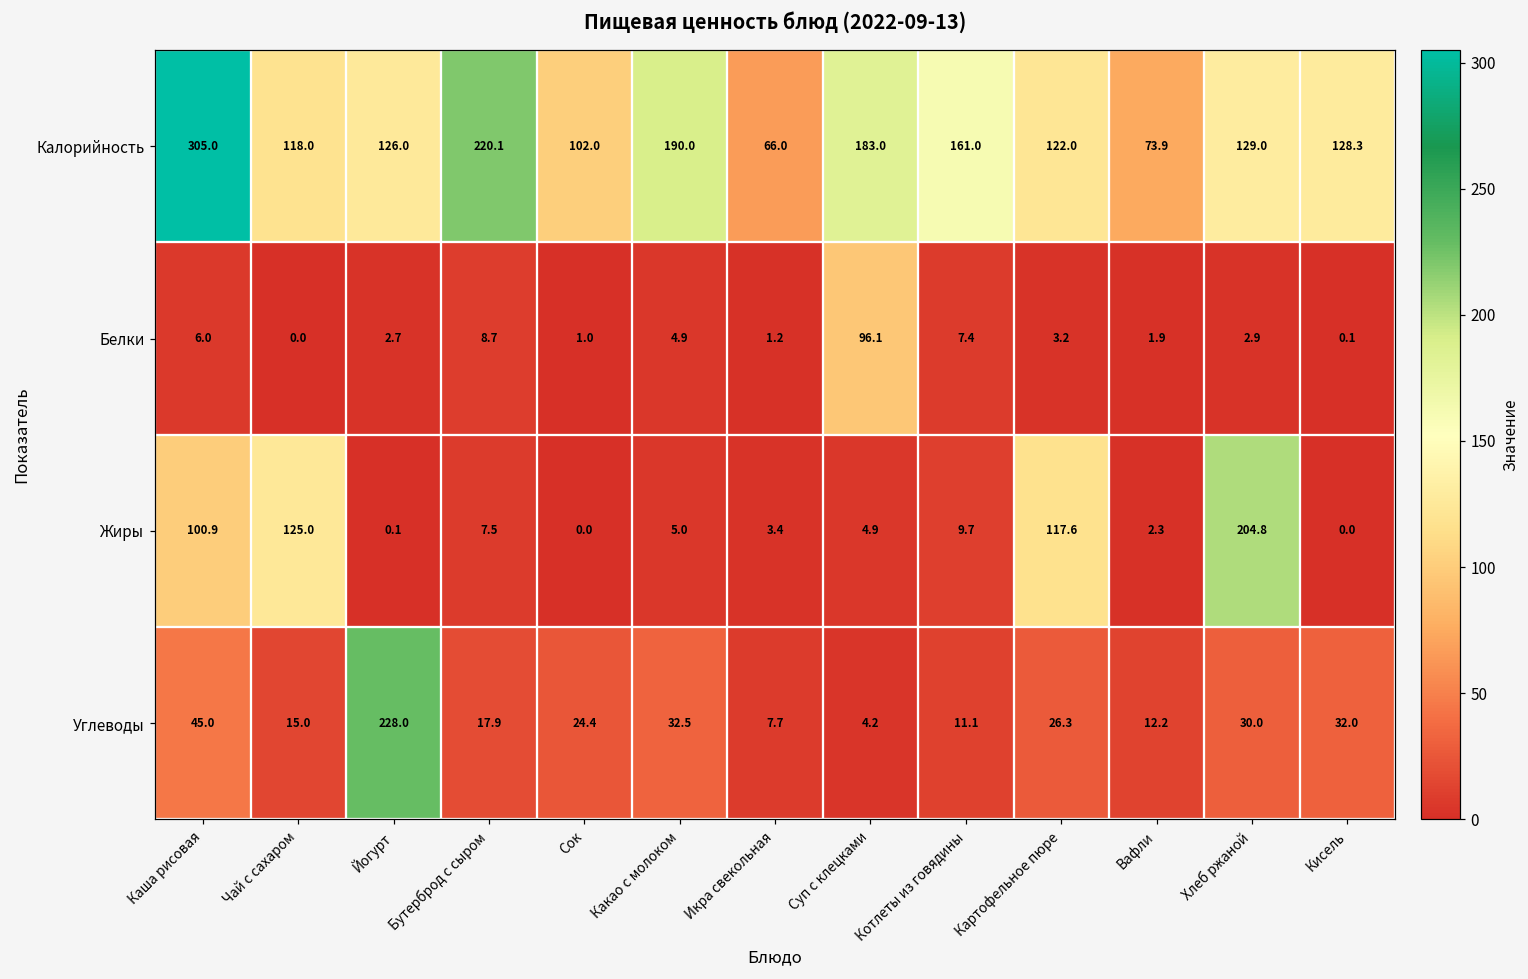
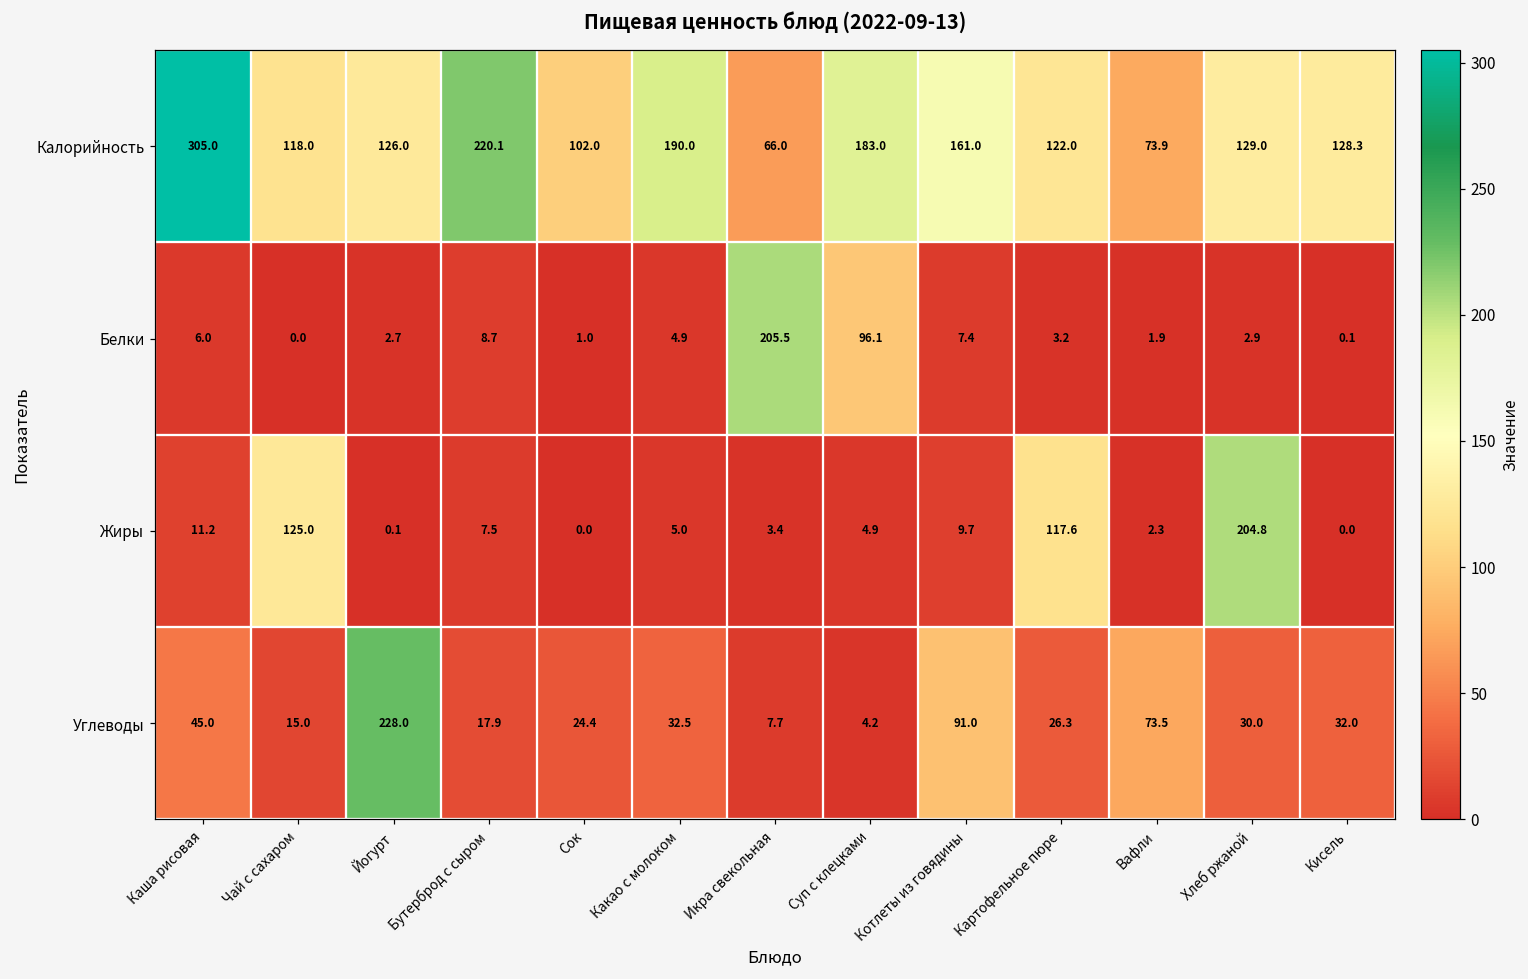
Белки, Икра свекольная: 1.2 -> 205.5
Жиры, Каша рисовая: 100.9 -> 11.2
Углеводы, Котлеты из говядины: 11.1 -> 91.0
Углеводы, Вафли: 12.2 -> 73.5
